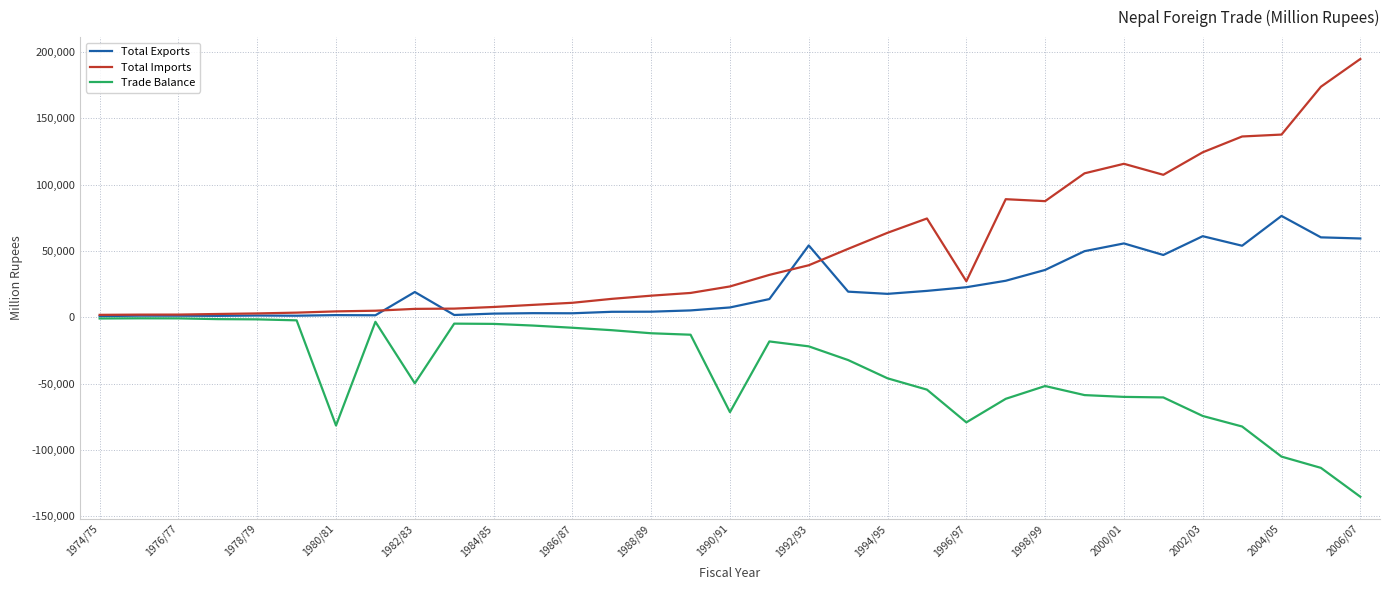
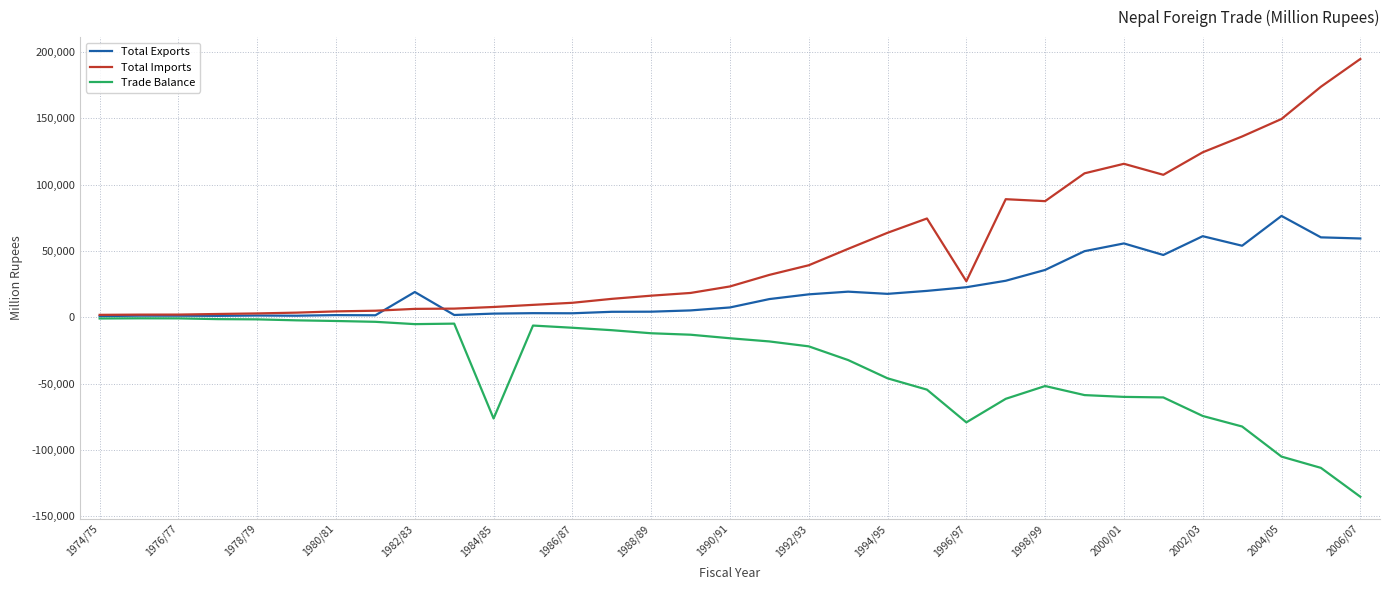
Trade Balance, 1980/81: -82,000 -> -3,000
Trade Balance, 1982/83: -50,000 -> -5,000
Trade Balance, 1984/85: -5,000 -> -76,000
Trade Balance, 1990/91: -72,000 -> -16,000
Total Exports, 1992/93: 54,000 -> 17,000
Total Imports, 2004/05: 138,000 -> 149,000
